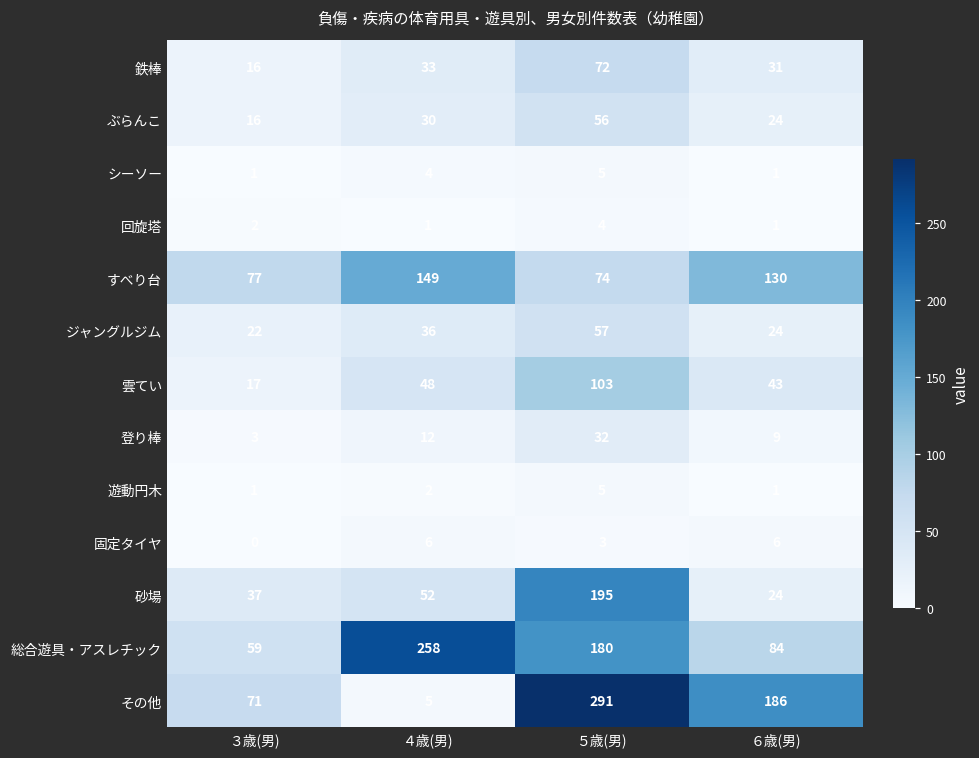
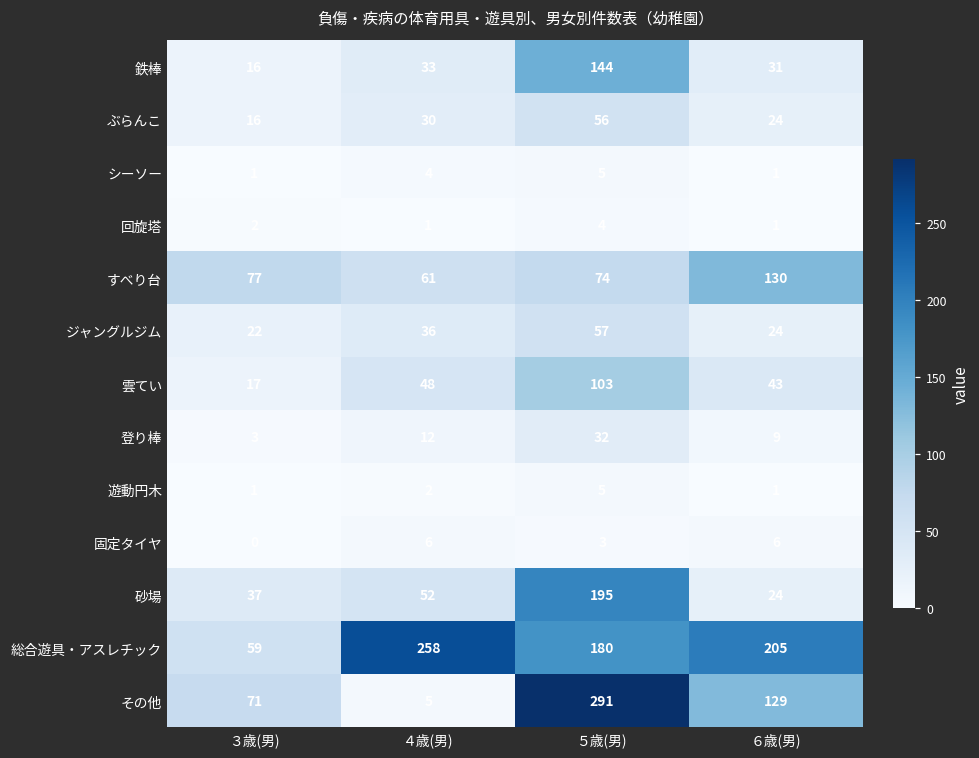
鉄棒, ５歳(男): 72 -> 144
すべり台, ４歳(男): 149 -> 61
総合遊具・アスレチック, ６歳(男): 84 -> 205
その他, ６歳(男): 186 -> 129
